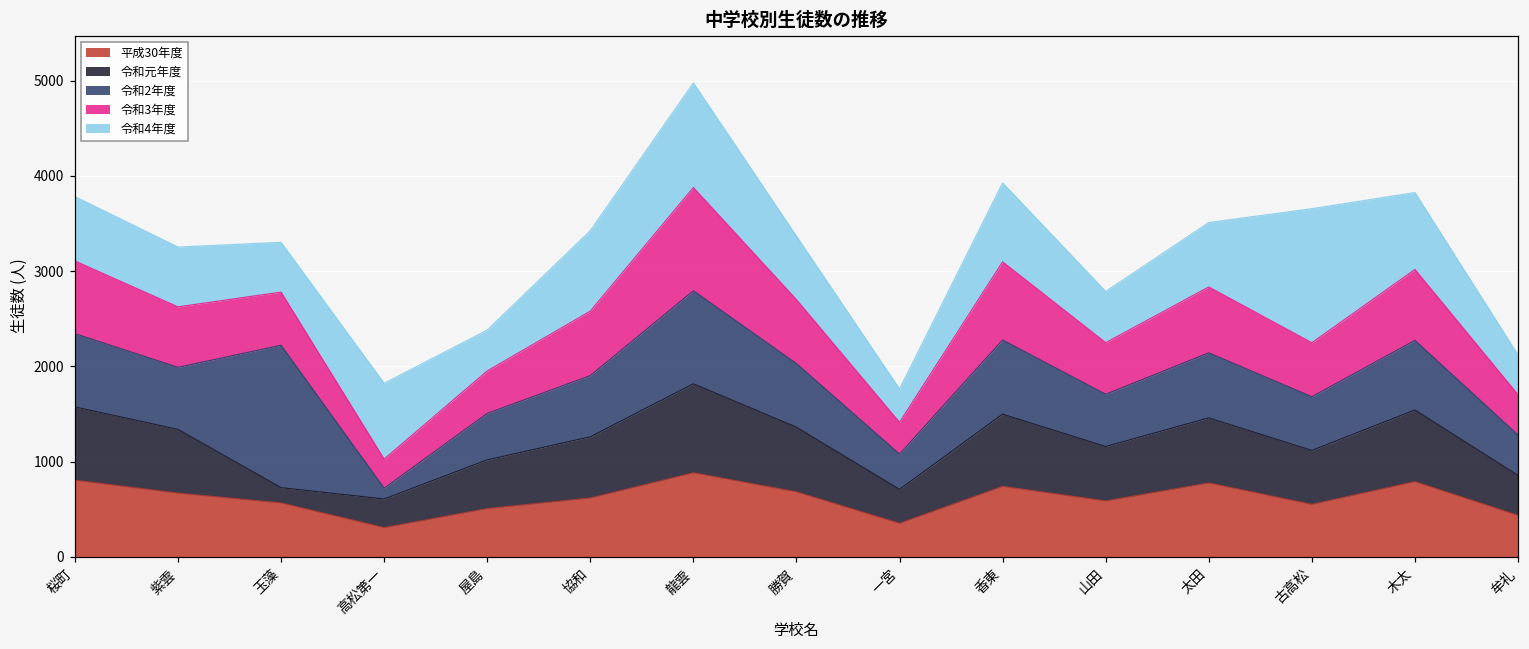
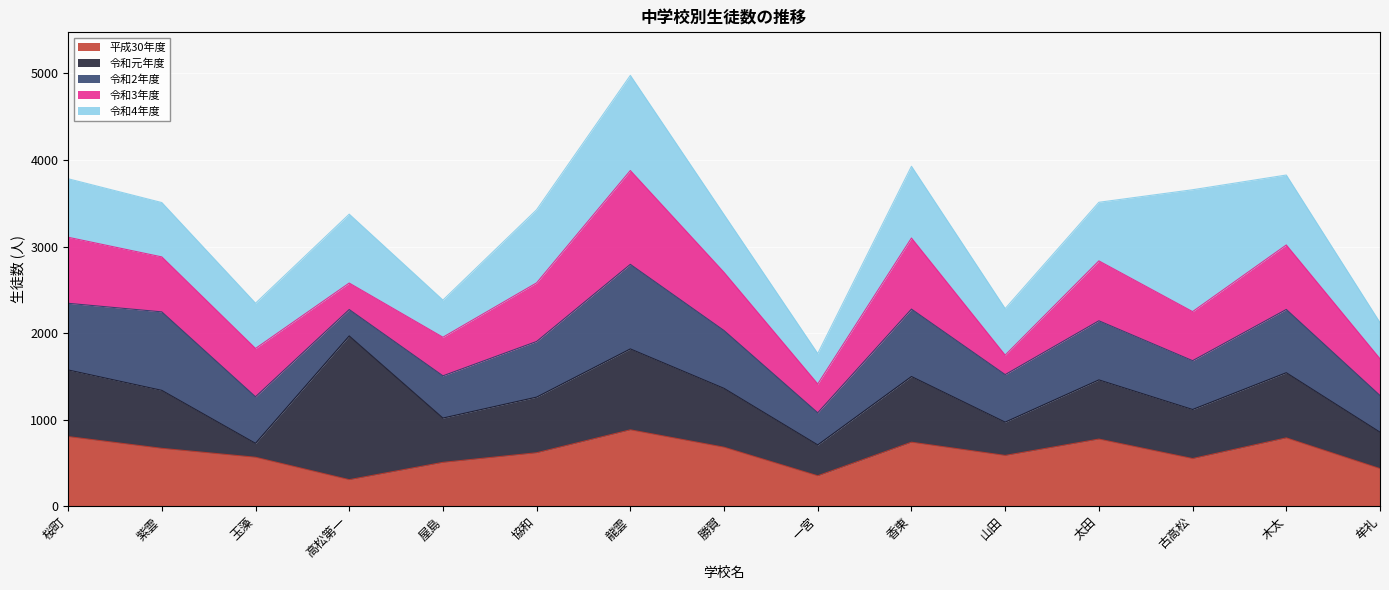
令和2年度, 紫雲: 700 -> 900
令和2年度, 玉藻: 1500 -> 500
令和元年度, 高松第一: 300 -> 1700
令和2年度, 高松第一: 100 -> 300
令和元年度, 山田: 600 -> 400
令和3年度, 山田: 500 -> 200
